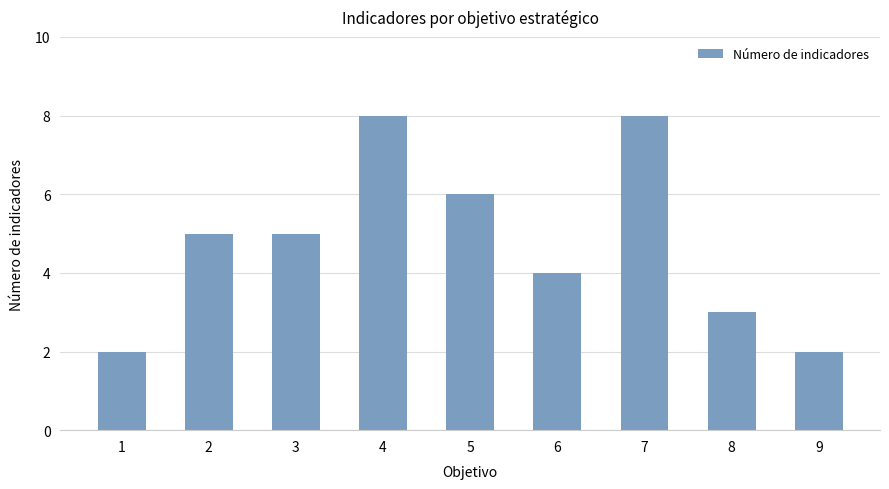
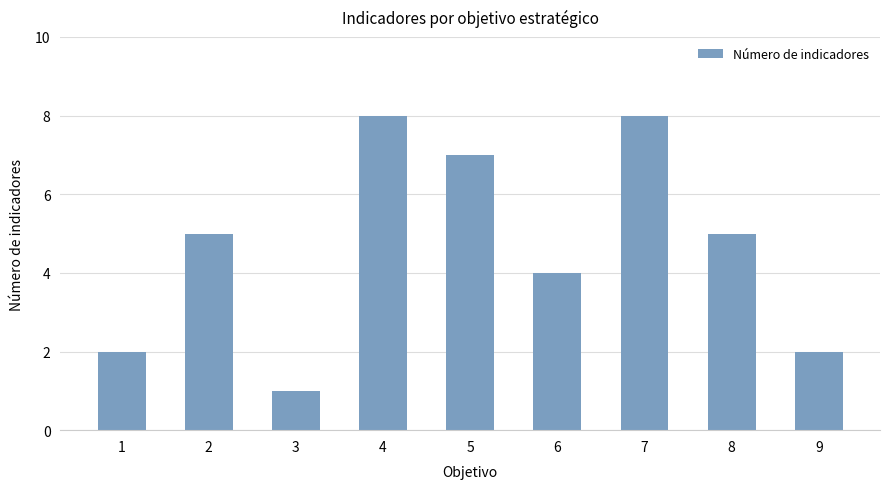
3: 5 -> 1
5: 6 -> 7
8: 3 -> 5
